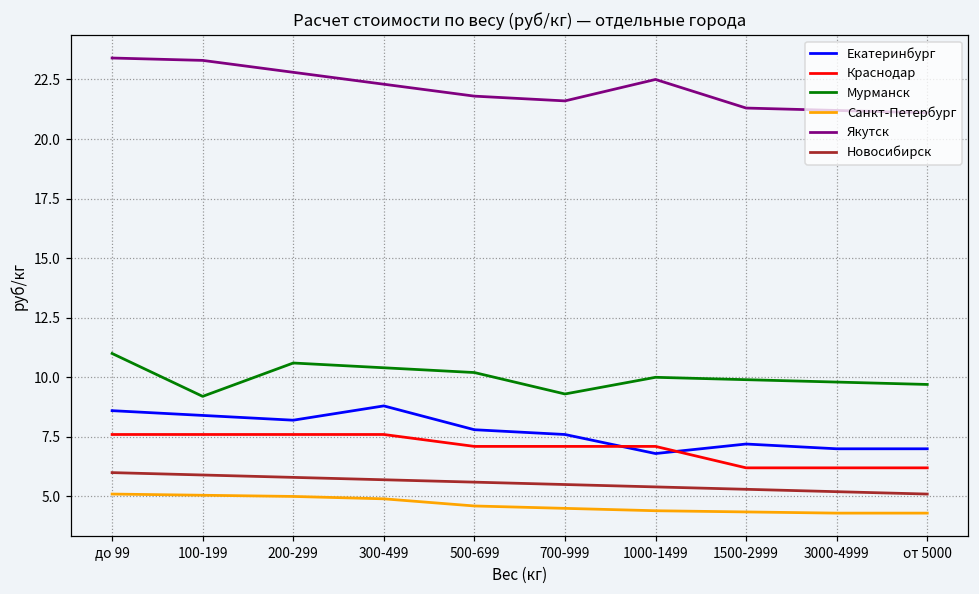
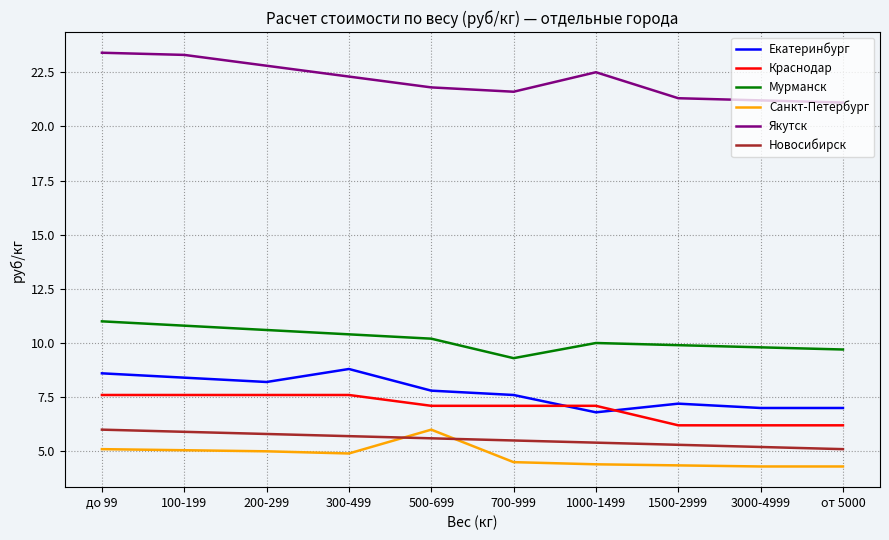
Мурманск, 100-199: 9.2 -> 10.8
Санкт-Петербург, 500-699: 4.6 -> 6.0
